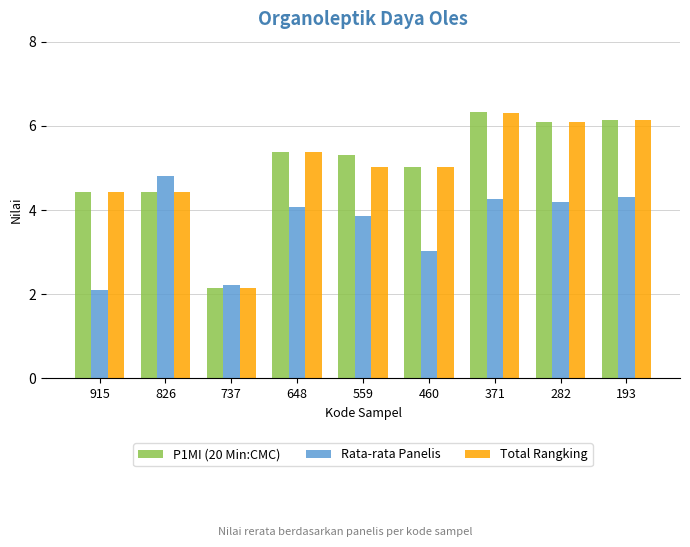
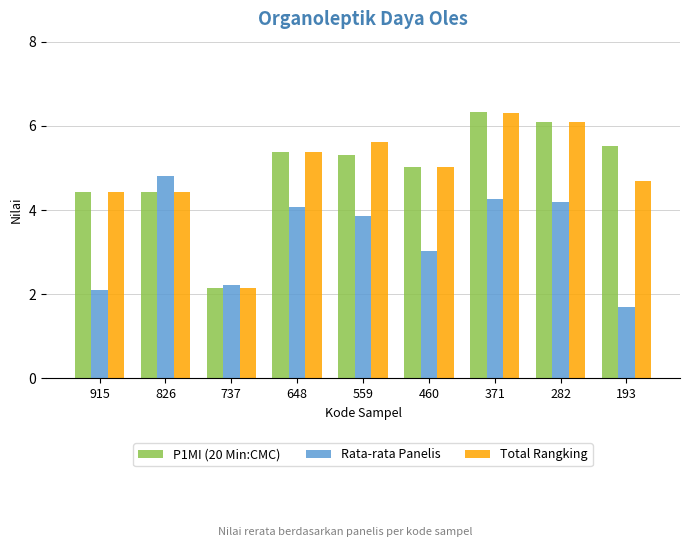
Total Rangking, 559: 5.0 -> 5.6
P1MI (20 Min:CMC), 193: 6.2 -> 5.5
Rata-rata Panelis, 193: 4.3 -> 1.7
Total Rangking, 193: 6.2 -> 4.7
